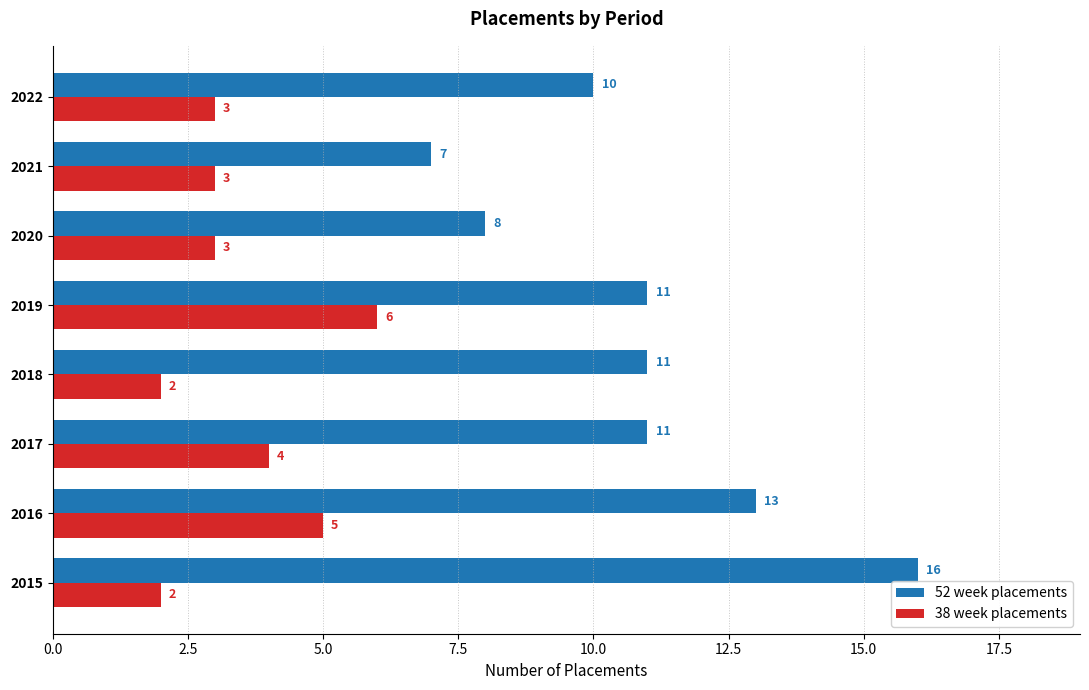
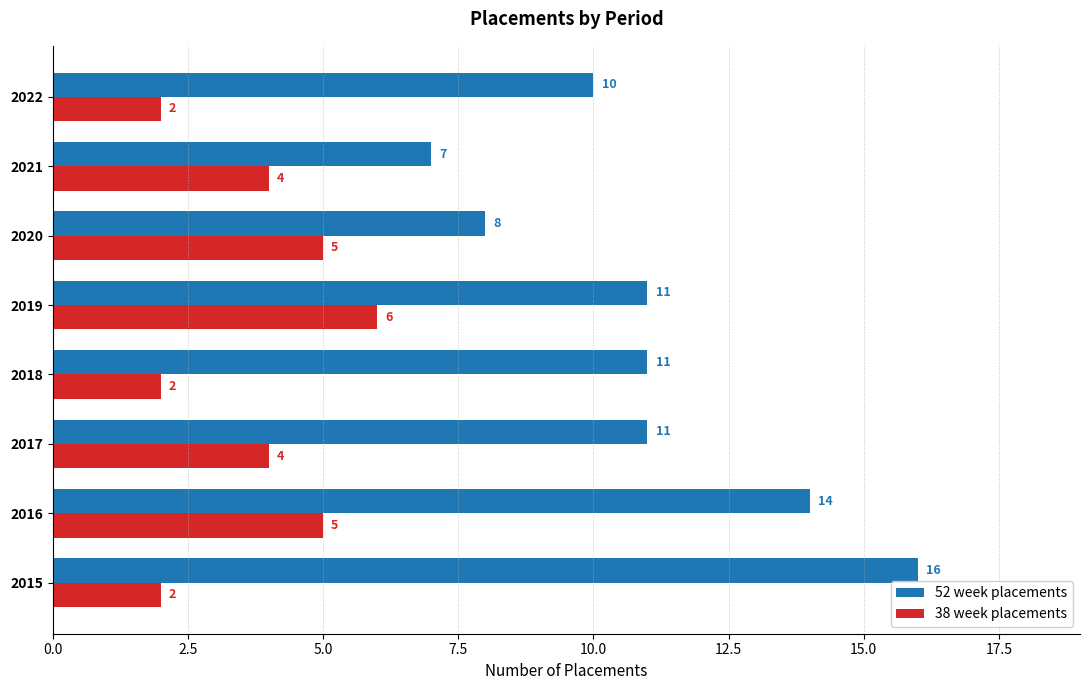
38 week placements, 2022: 3 -> 2
38 week placements, 2021: 3 -> 4
38 week placements, 2020: 3 -> 5
52 week placements, 2016: 13 -> 14
